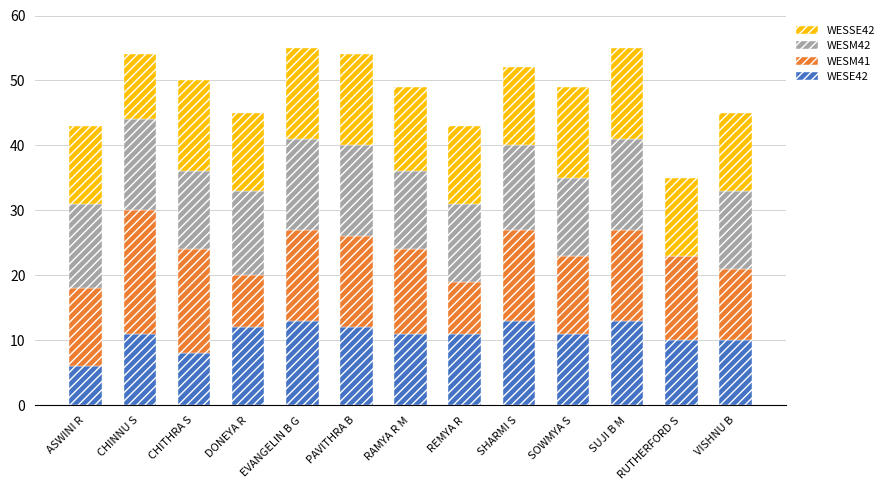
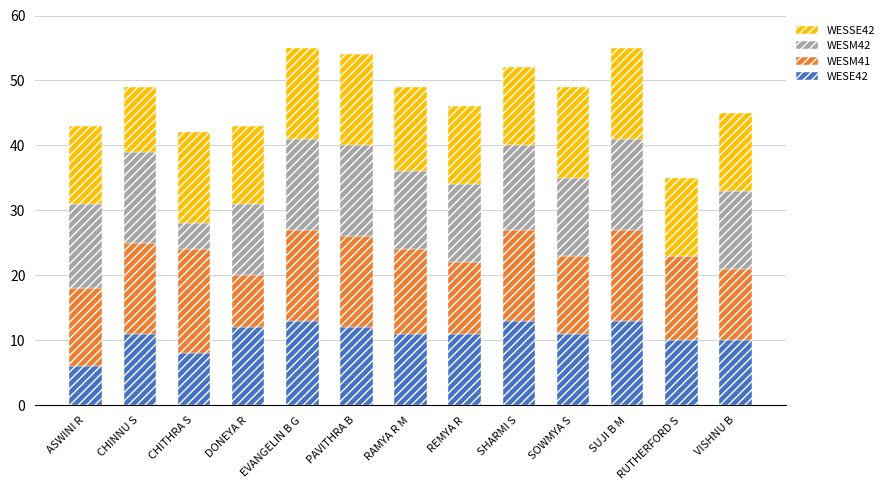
WESM41, CHINNU S: 19 -> 14
WESM42, CHITHRA S: 12 -> 4
WESM42, DONEYA R: 13 -> 11
WESM41, REMYA R: 8 -> 11
